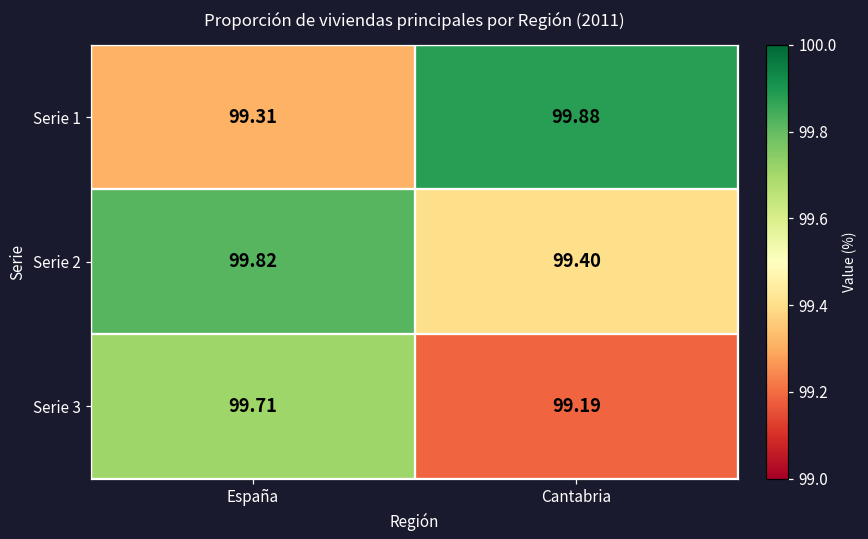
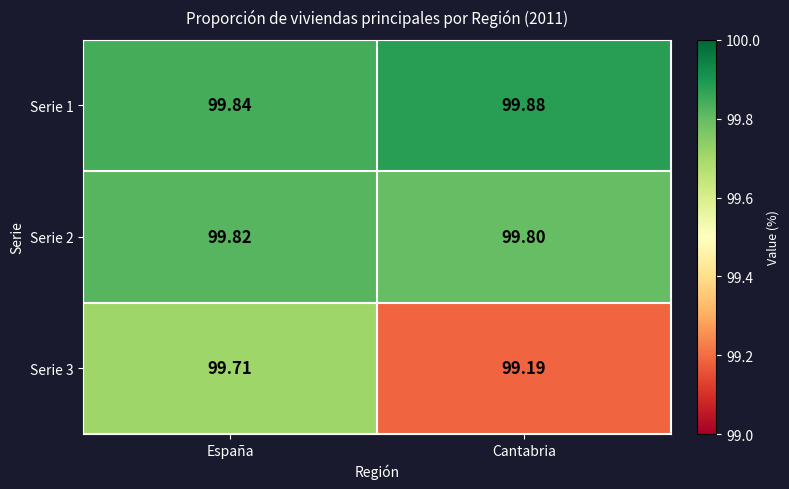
Serie 1, España: 99.31 -> 99.84
Serie 2, Cantabria: 99.40 -> 99.80
